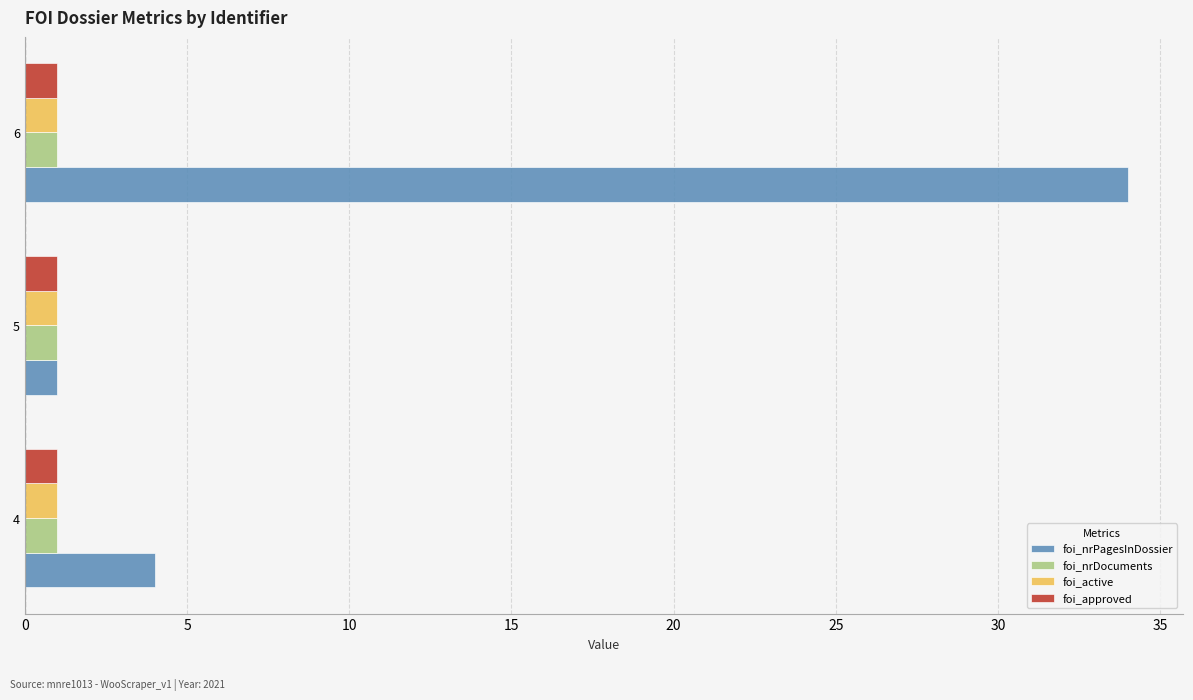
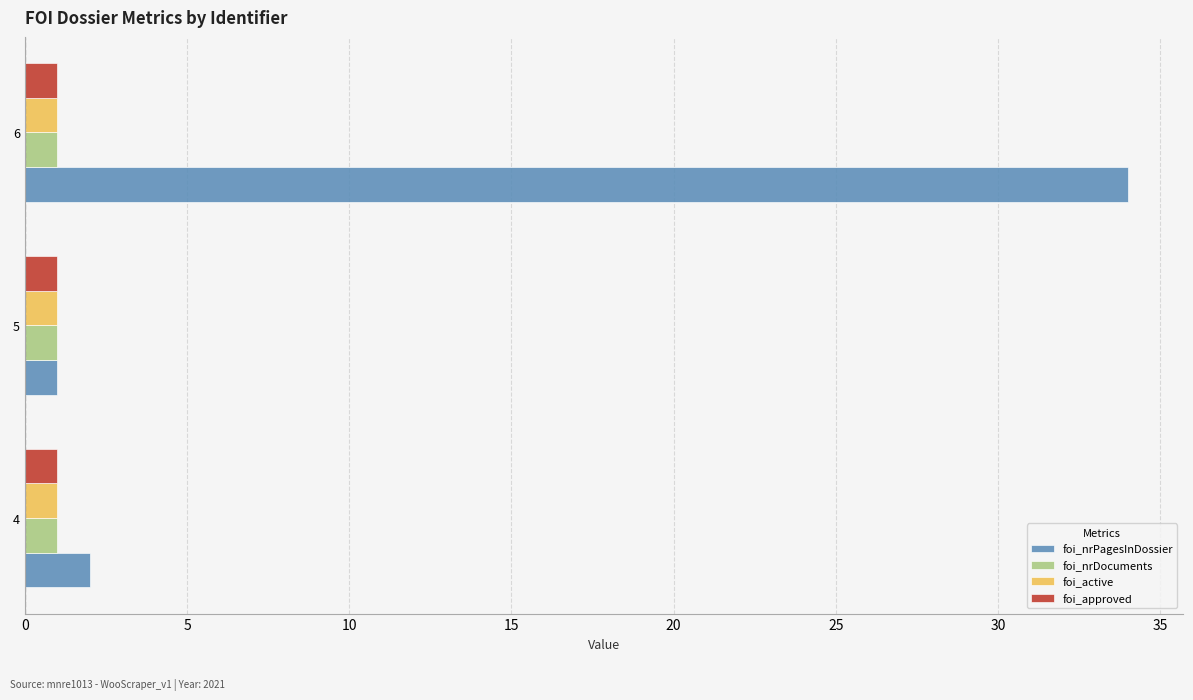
foi_nrPagesInDossier, 4: 4 -> 2
